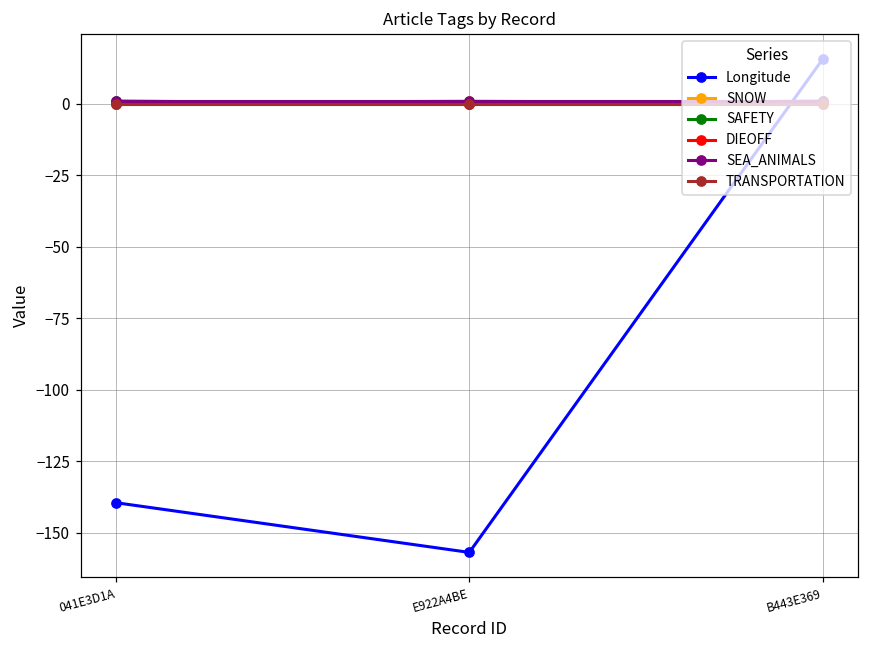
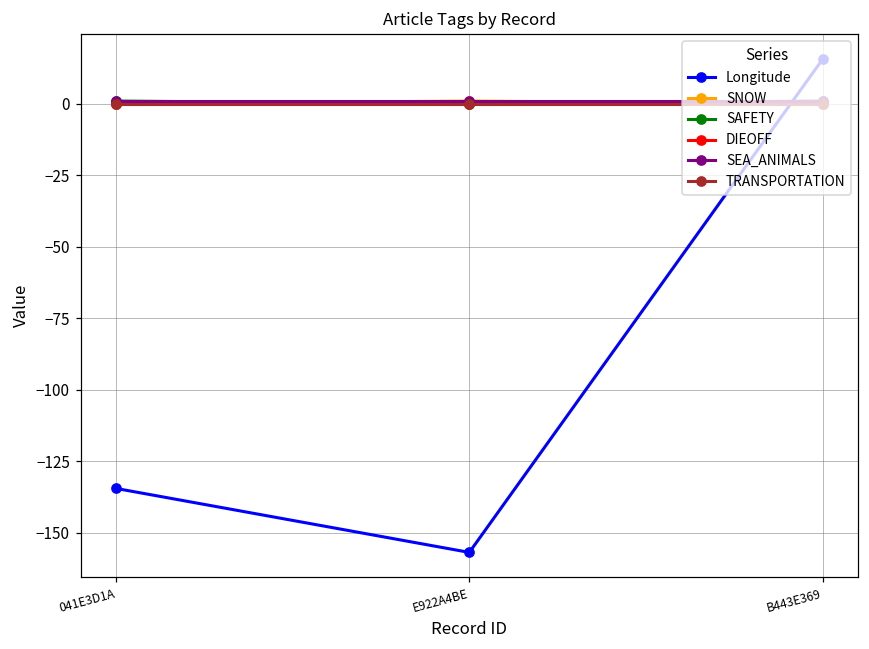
Longitude, 041E3D1A: -139 -> -134
